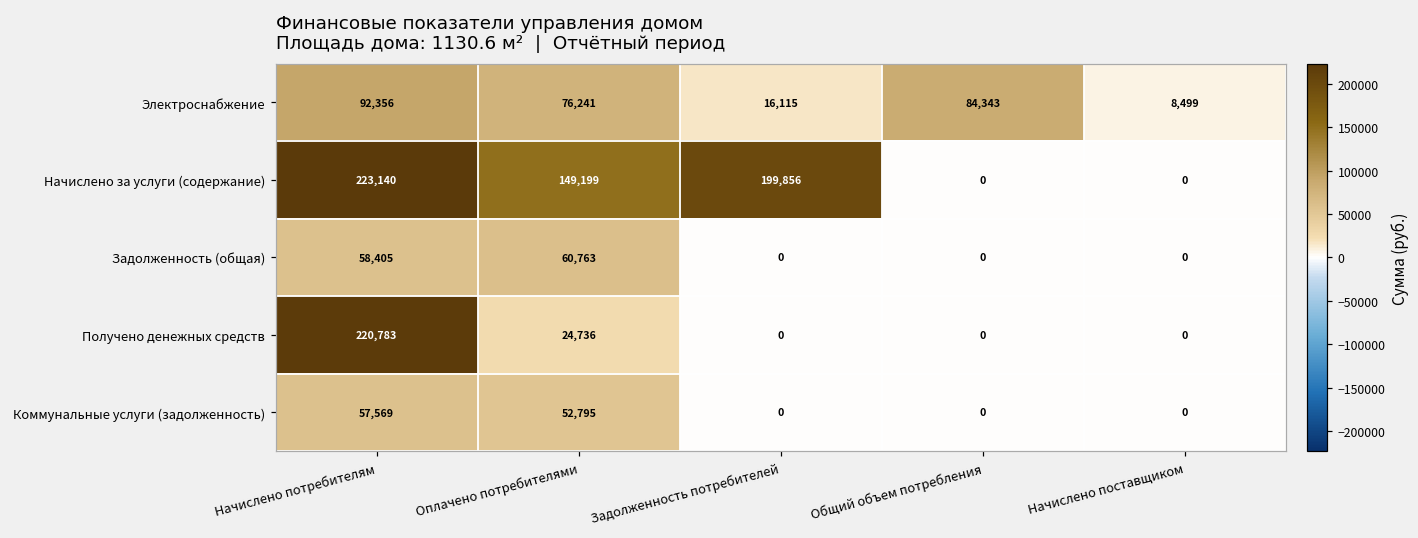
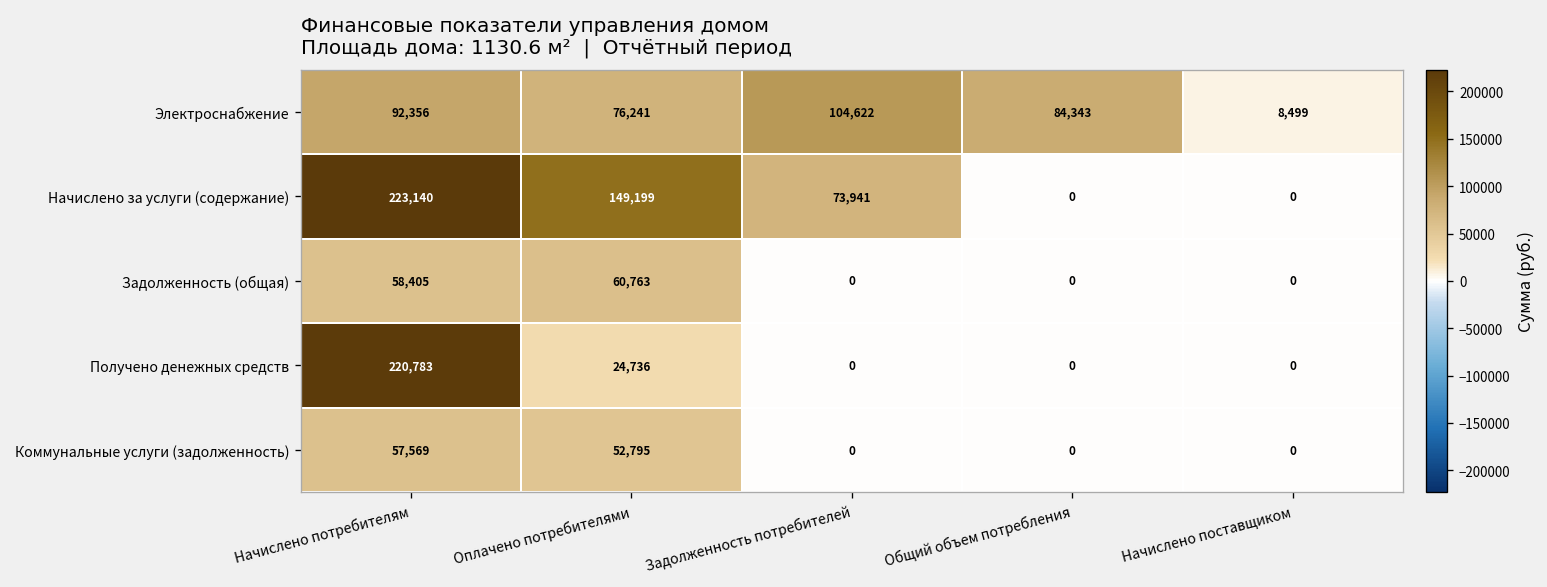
Электроснабжение, Задолженность потребителей: 16,115 -> 104,622
Начислено за услуги (содержание), Задолженность потребителей: 199,856 -> 73,941
